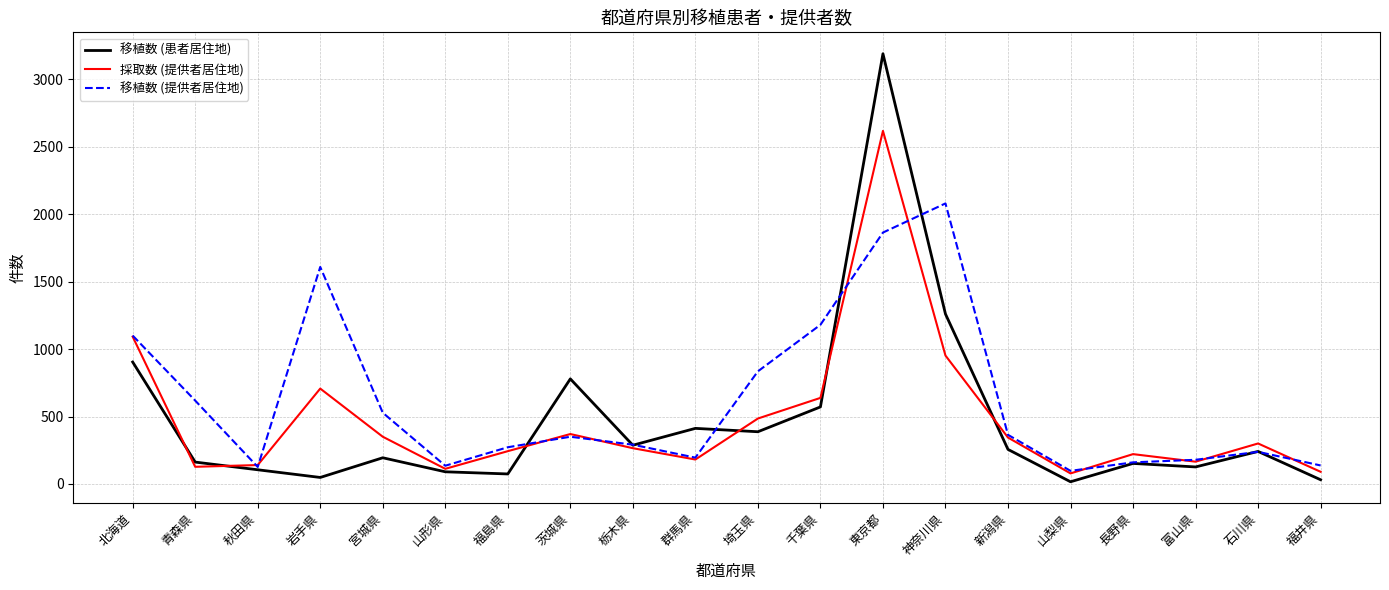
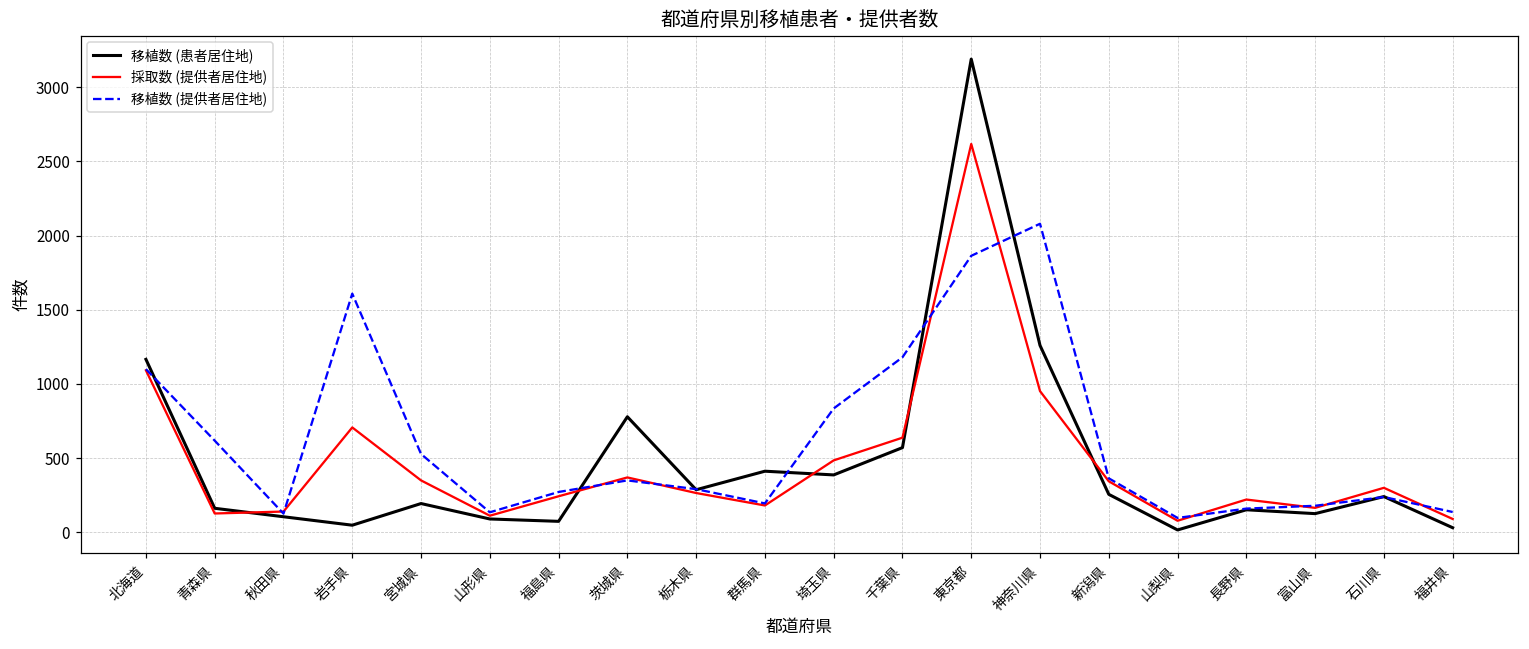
移植数 (患者居住地), 北海道: 900 -> 1170
